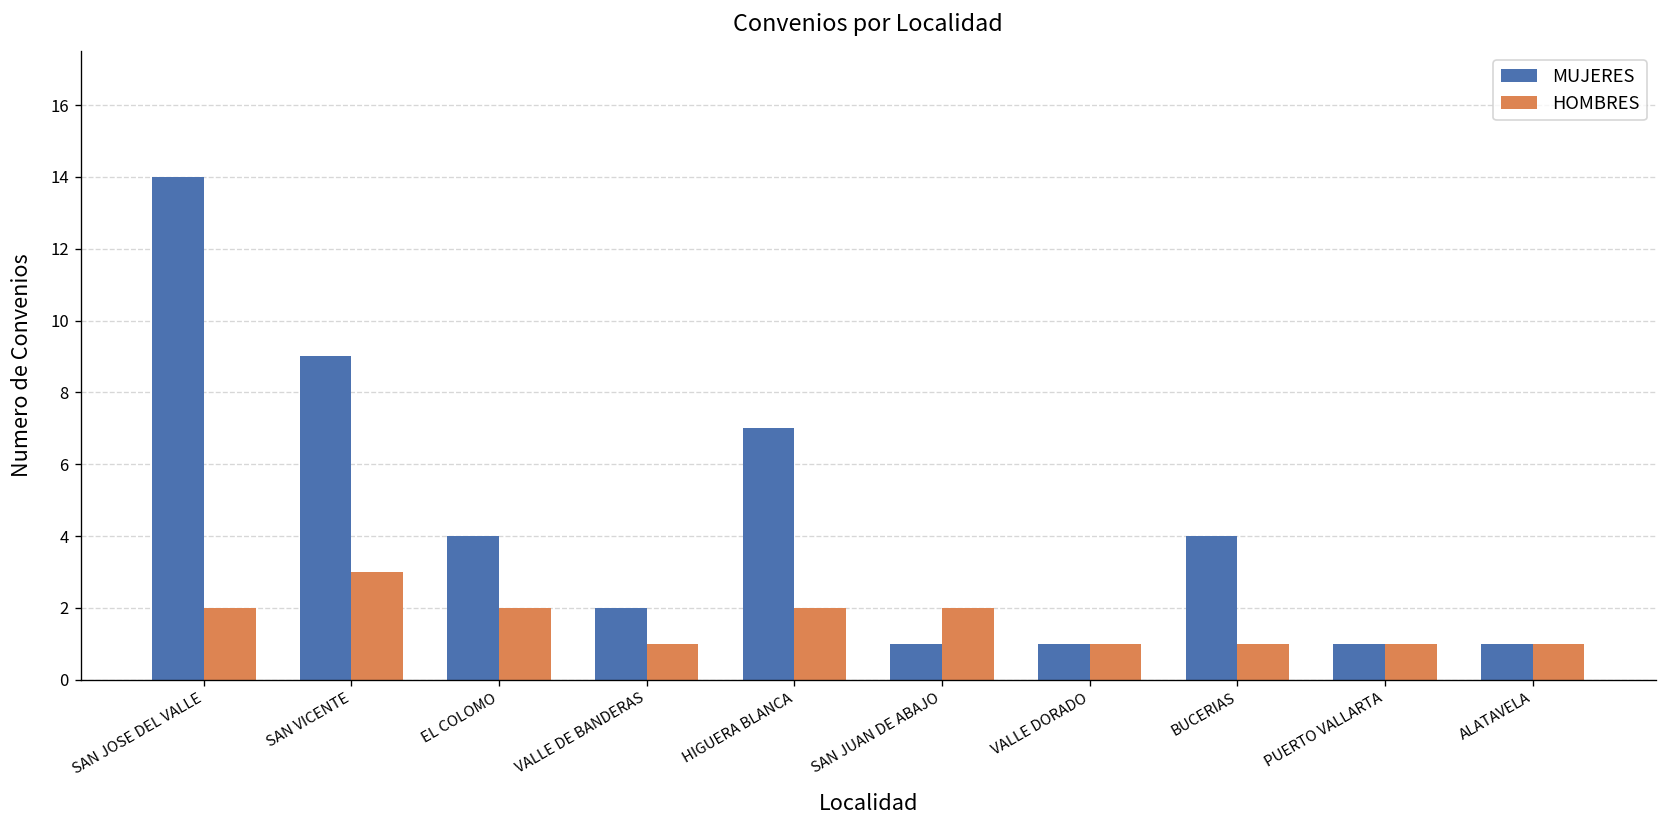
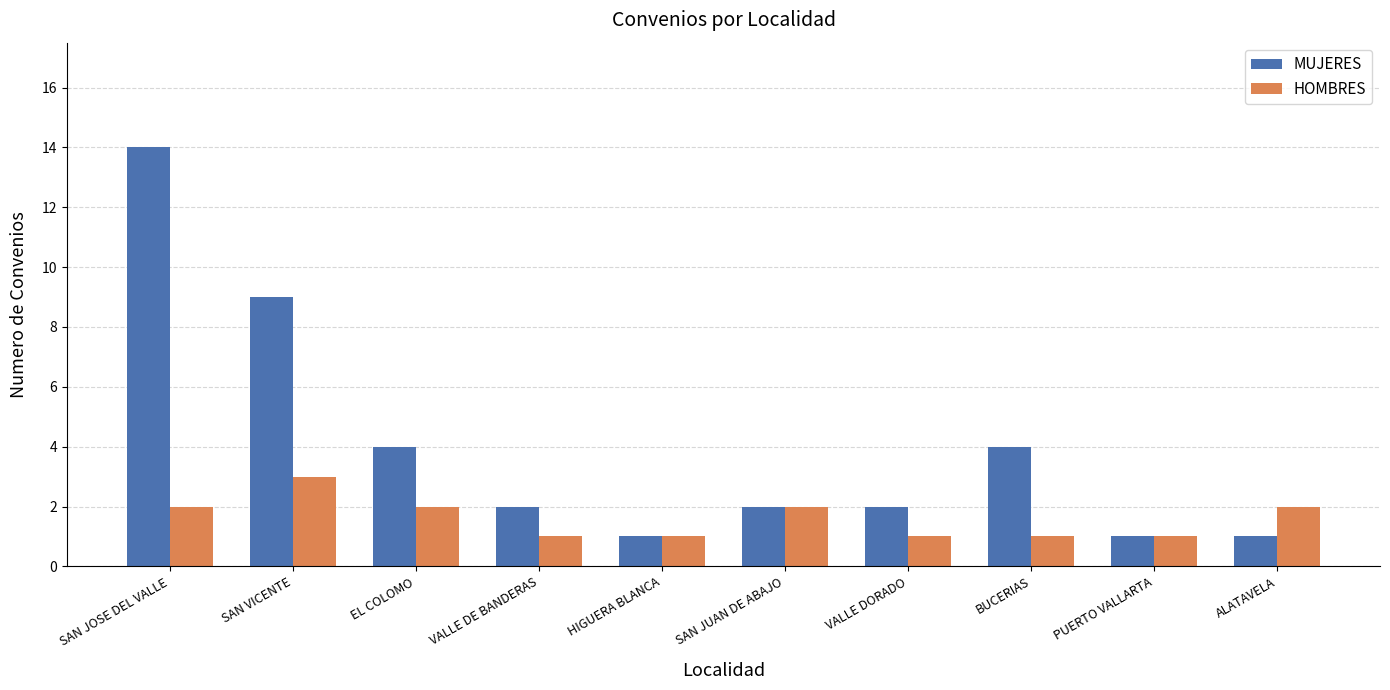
MUJERES, HIGUERA BLANCA: 7 -> 1
HOMBRES, HIGUERA BLANCA: 2 -> 1
MUJERES, SAN JUAN DE ABAJO: 1 -> 2
MUJERES, VALLE DORADO: 1 -> 2
HOMBRES, ALATAVELA: 1 -> 2
